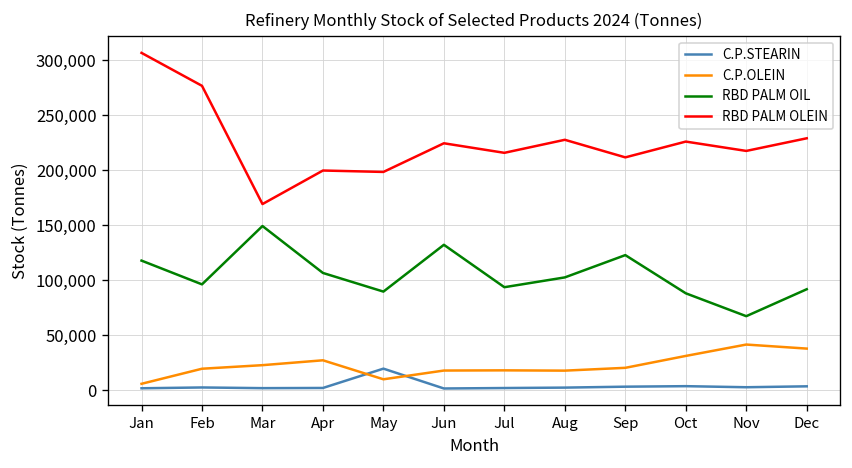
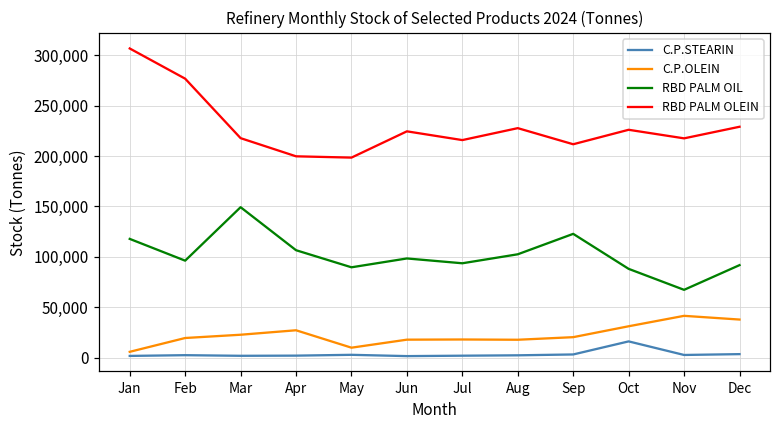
RBD PALM OLEIN, Mar: 170,000 -> 220,000
C.P.STEARIN, May: 20,000 -> 0
RBD PALM OIL, Jun: 130,000 -> 100,000
C.P.STEARIN, Oct: 0 -> 20,000
